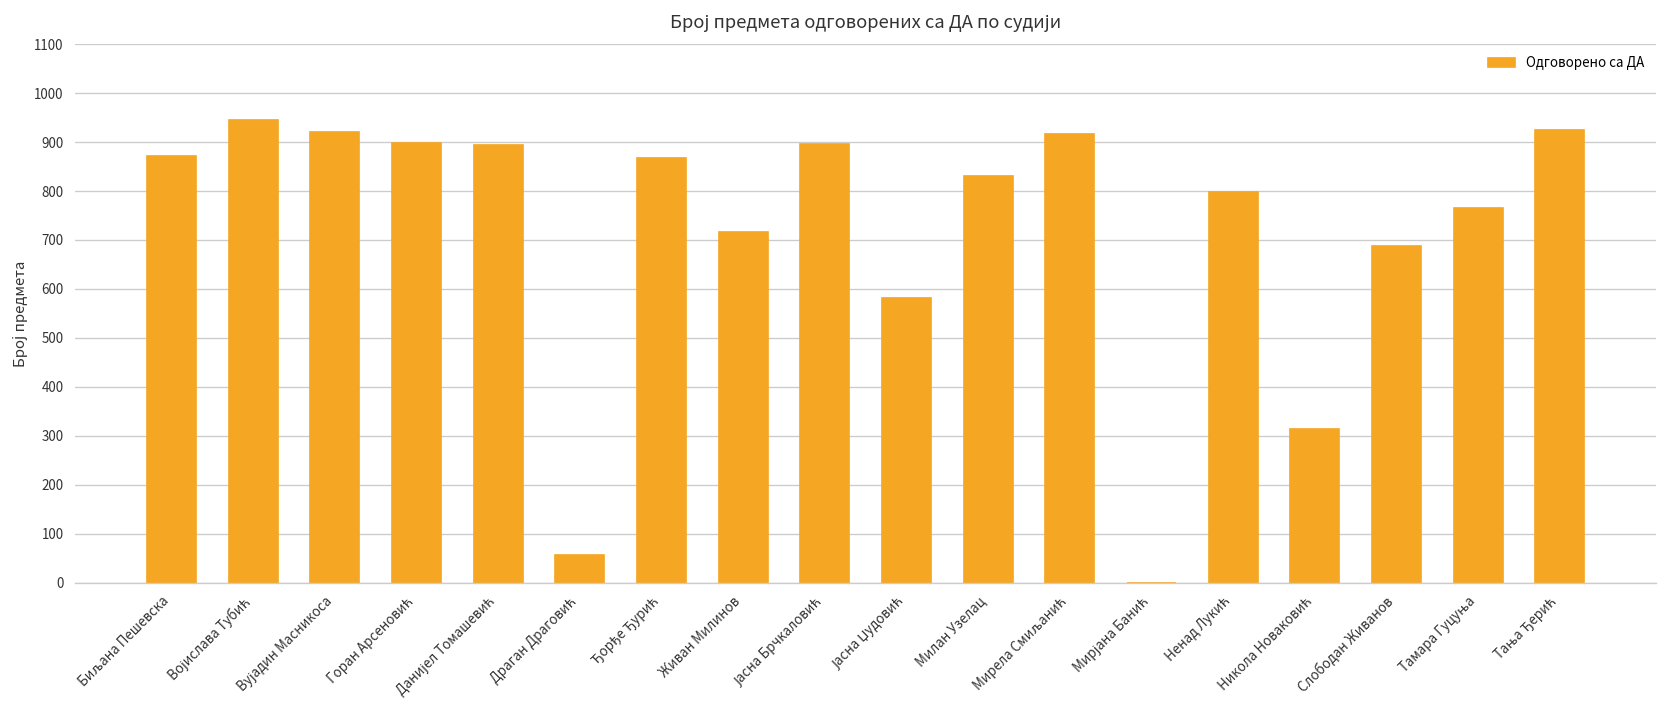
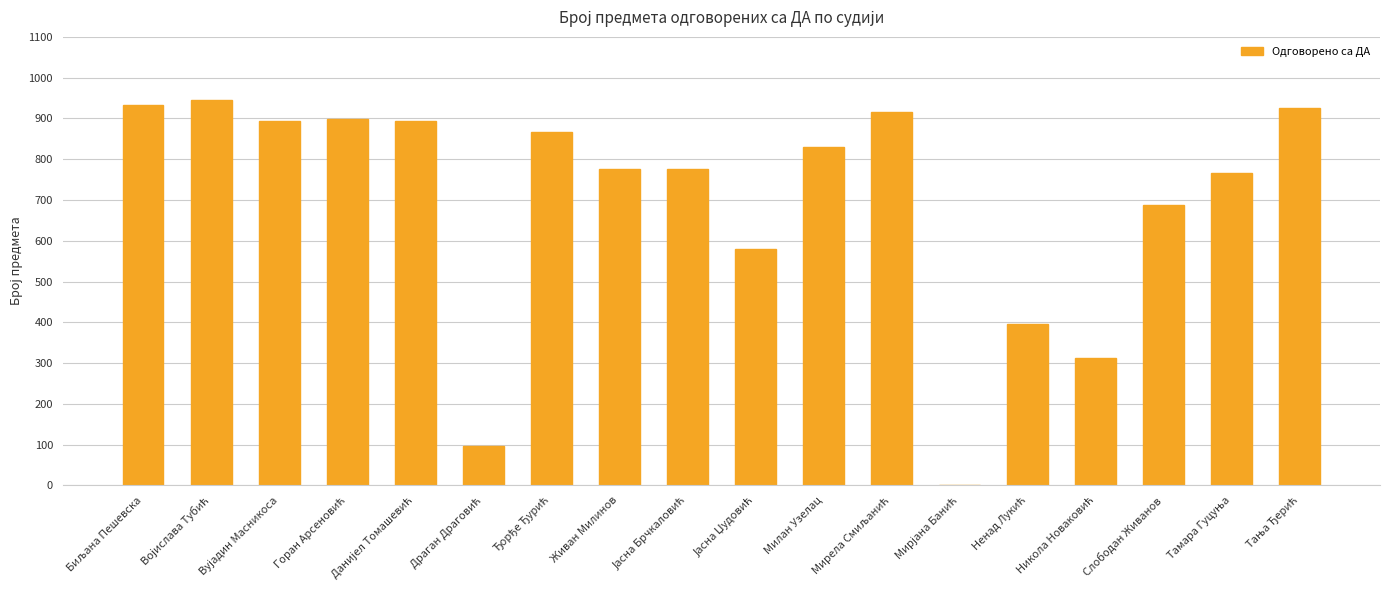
Биљана Пешевска: 870 -> 930
Вујадин Масникоса: 920 -> 890
Драган Драговић: 60 -> 100
Живан Милинов: 720 -> 780
Јасна Брчкаловић: 900 -> 780
Ненад Лукић: 800 -> 400
